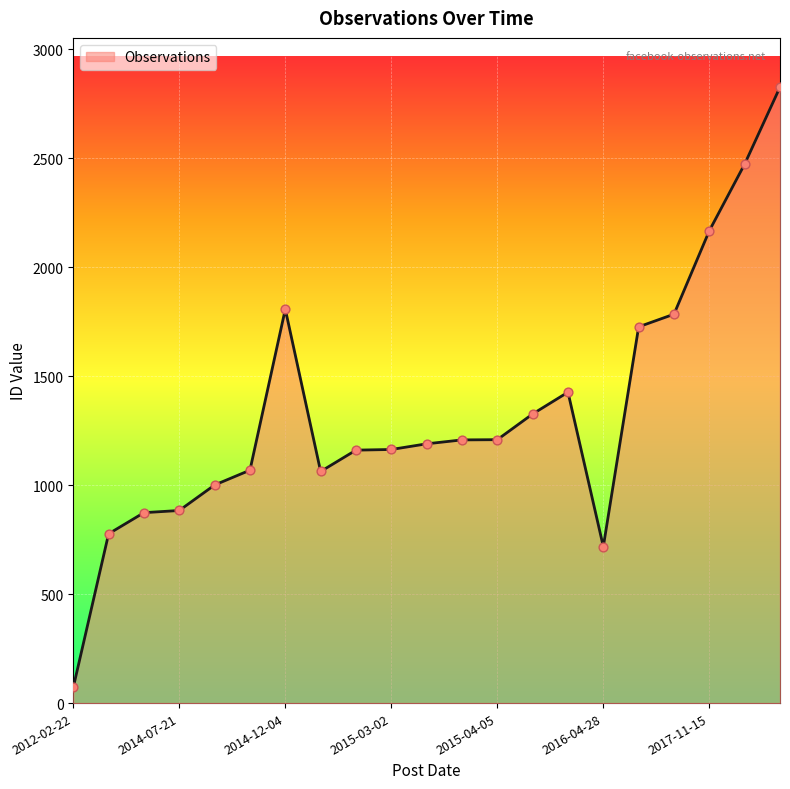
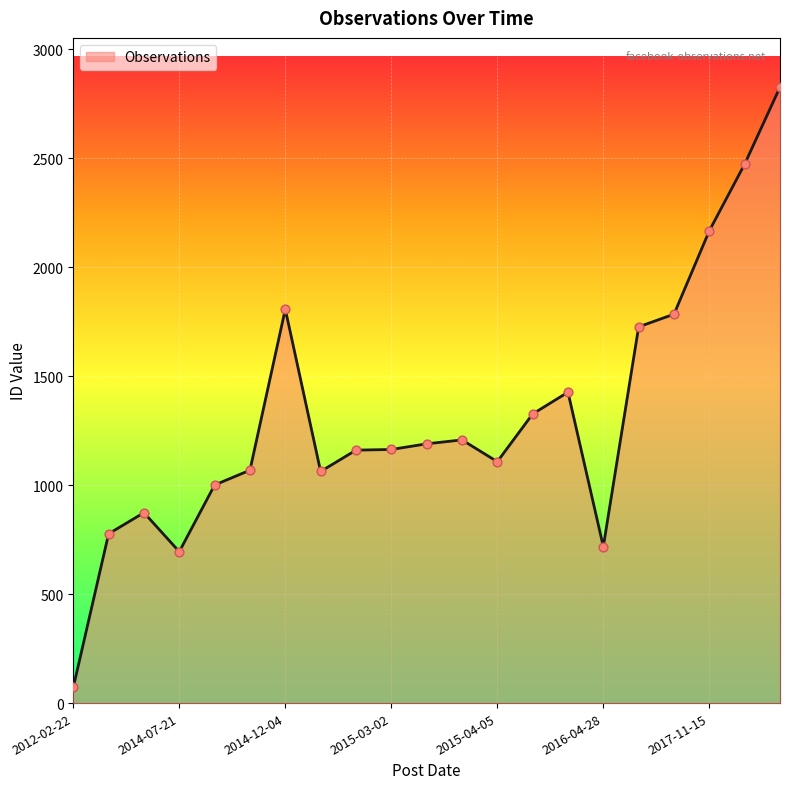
2014-07-21: 880 -> 700
2015-04-05: 1210 -> 1110
